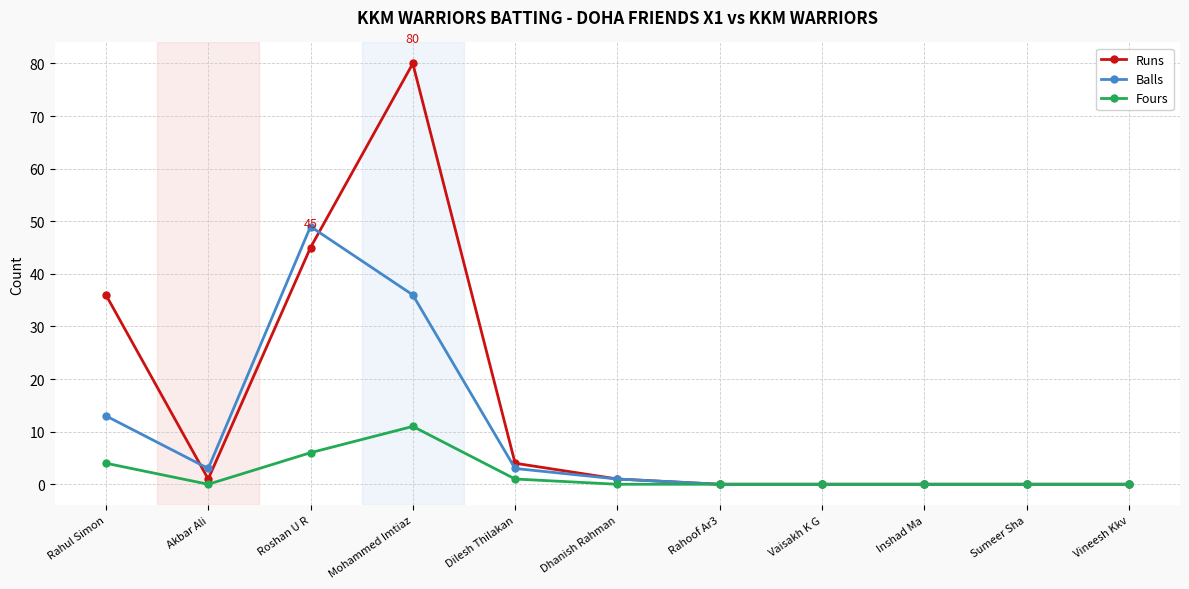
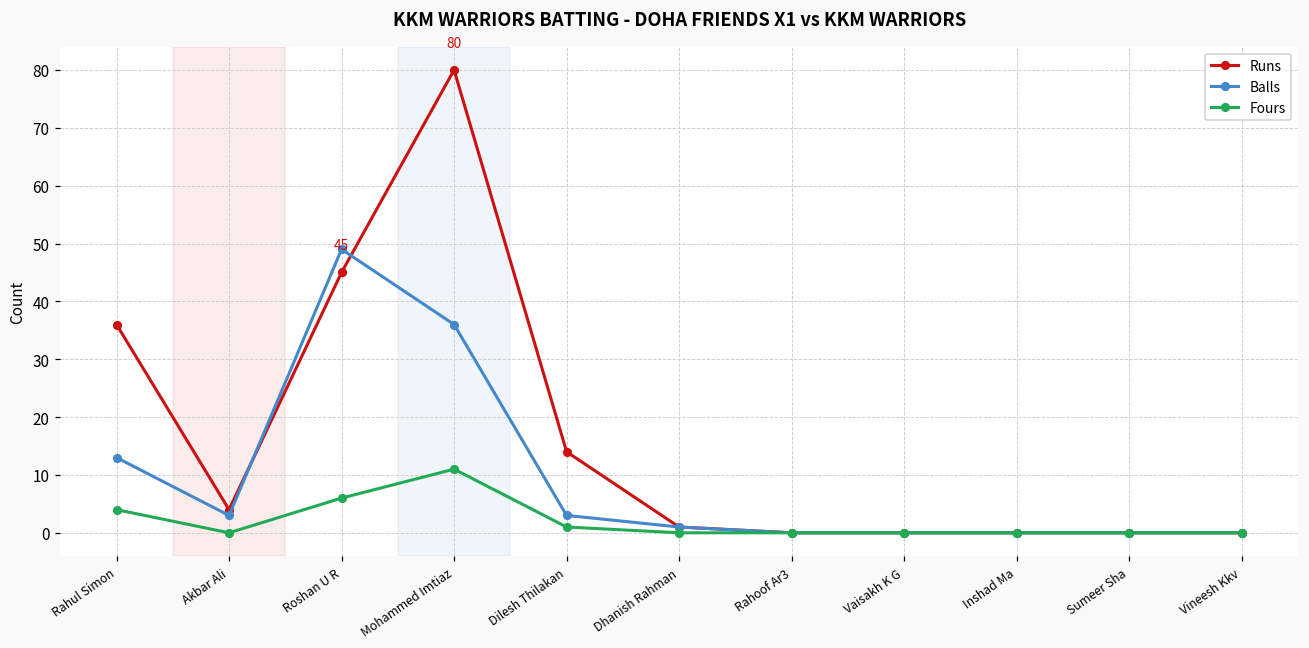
Runs, Akbar Ali: 1 -> 4
Runs, Dilesh Thilakan: 4 -> 14
